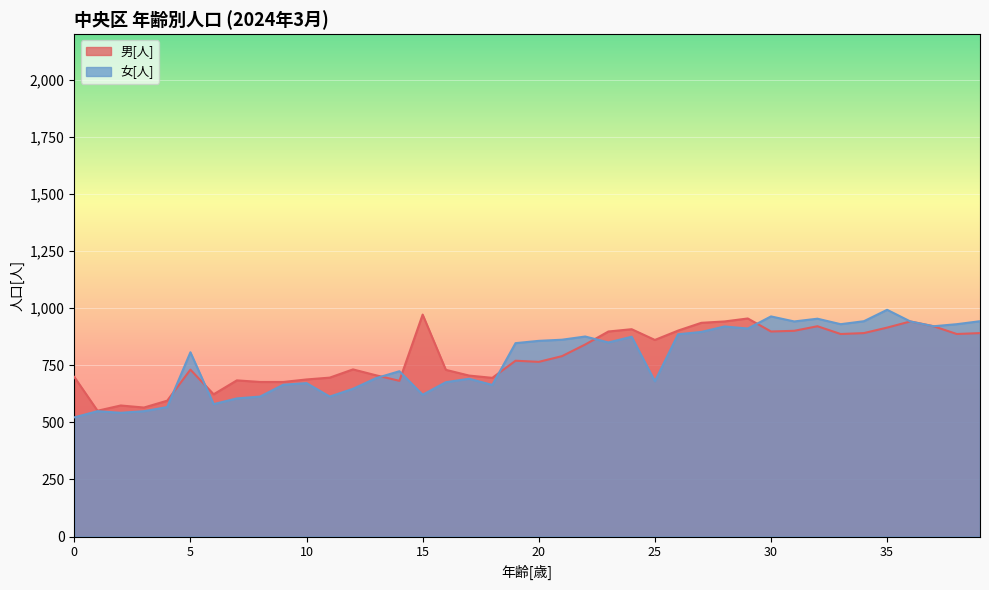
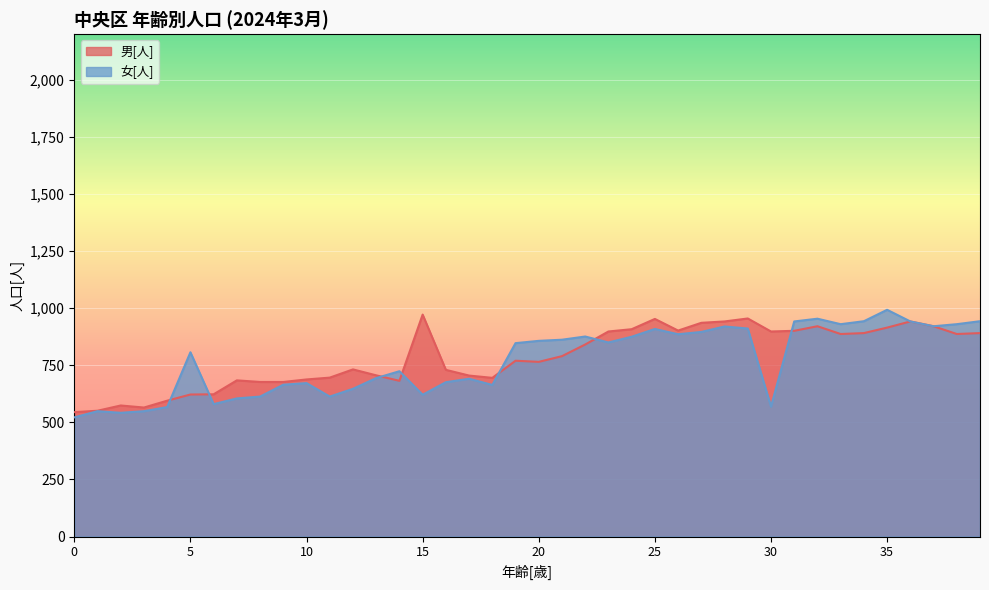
男[人], 0: 700 -> 550
男[人], 5: 730 -> 620
男[人], 25: 860 -> 950
女[人], 25: 680 -> 910
女[人], 30: 960 -> 570
